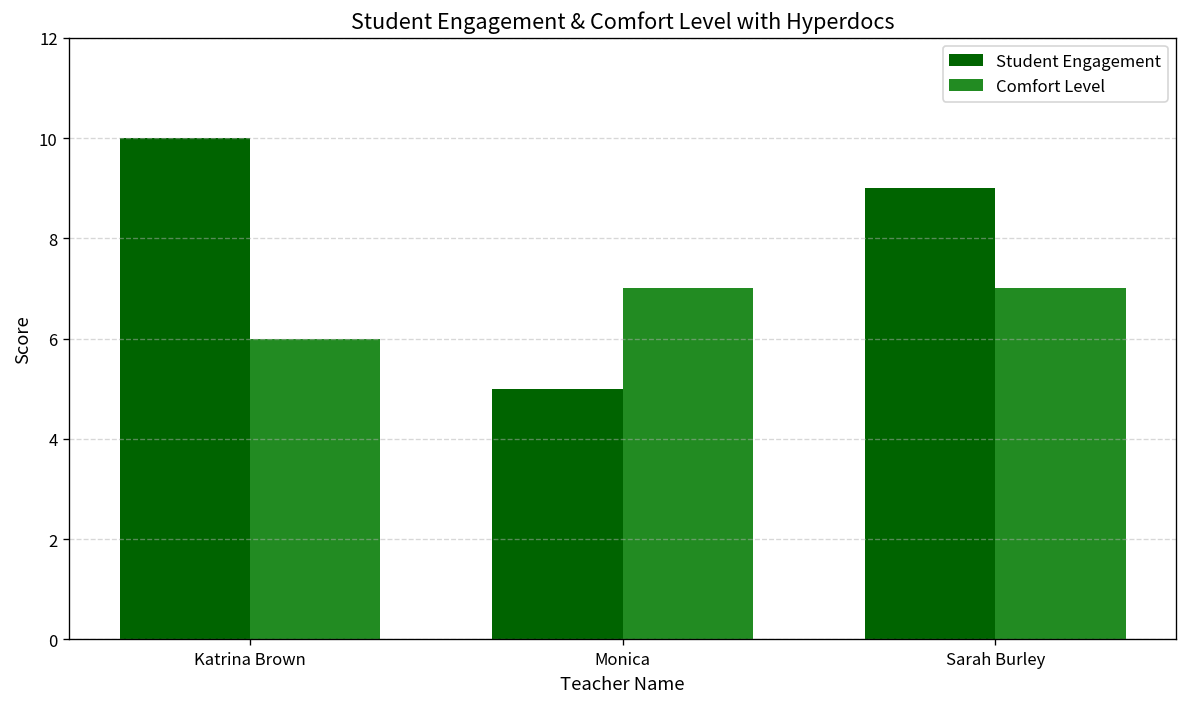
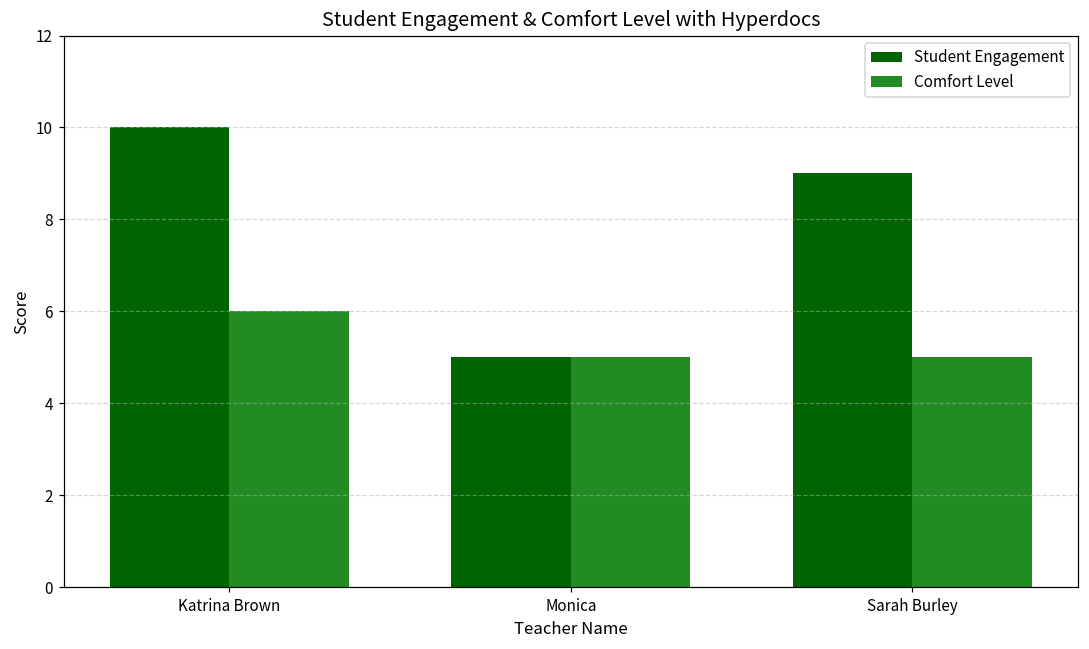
Comfort Level, Monica: 7 -> 5
Comfort Level, Sarah Burley: 7 -> 5
